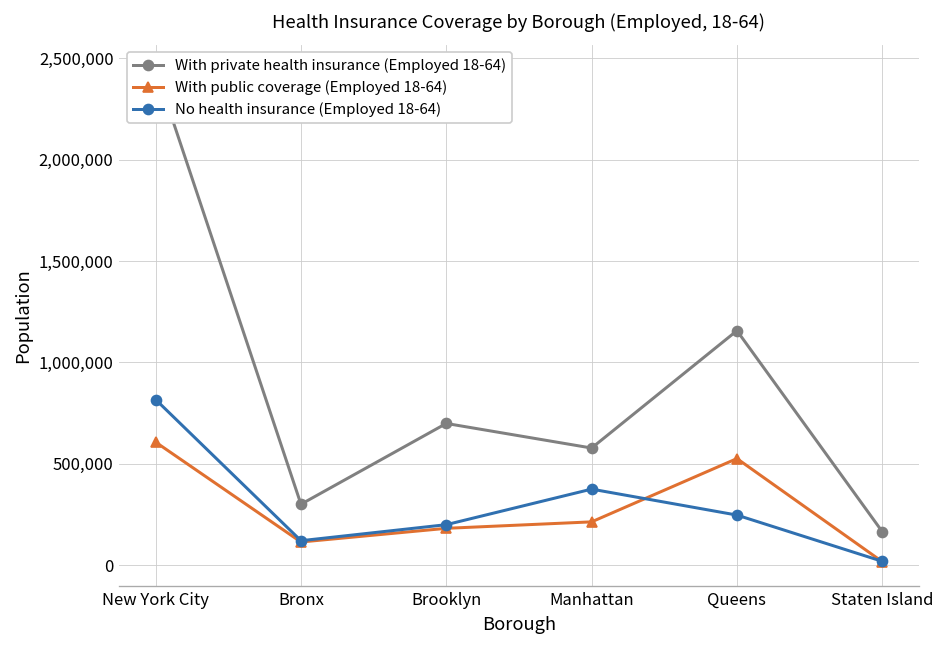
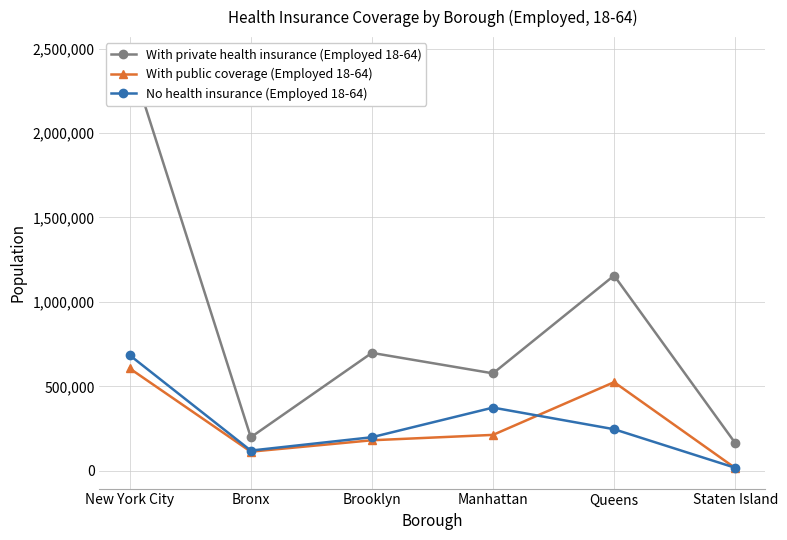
No health insurance (Employed 18-64), New York City: 820,000 -> 680,000
With private health insurance (Employed 18-64), Bronx: 300,000 -> 200,000
